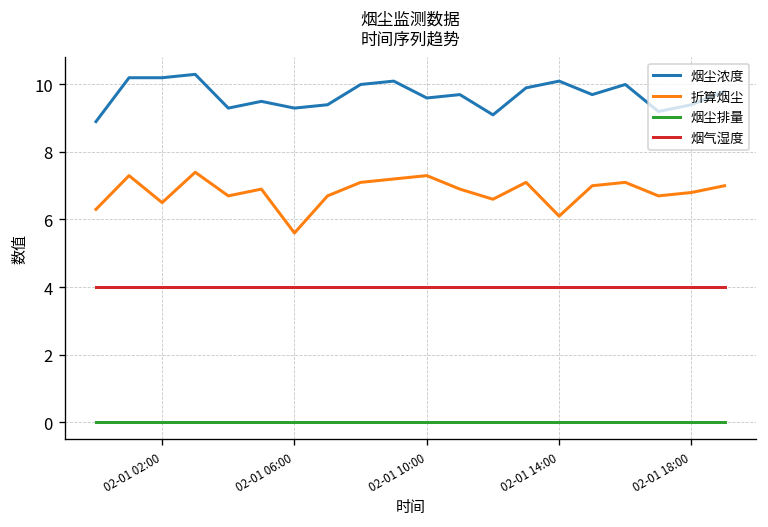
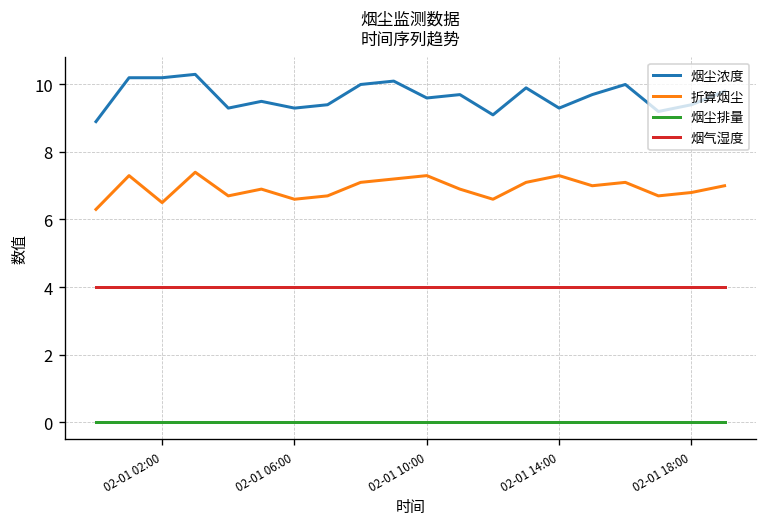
折算烟尘, 02-01 06:00: 5.6 -> 6.6
烟尘浓度, 02-01 14:00: 10.1 -> 9.3
折算烟尘, 02-01 14:00: 6.1 -> 7.3
